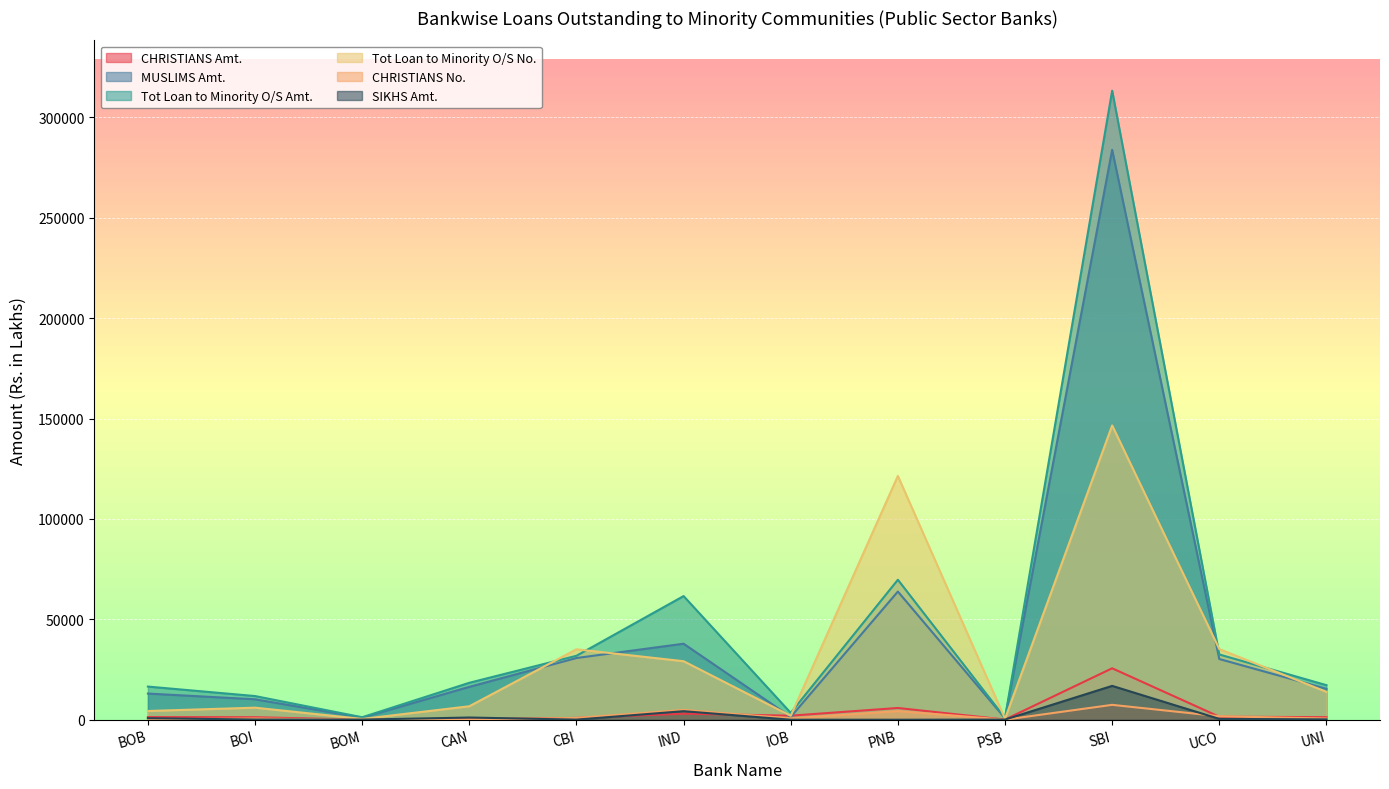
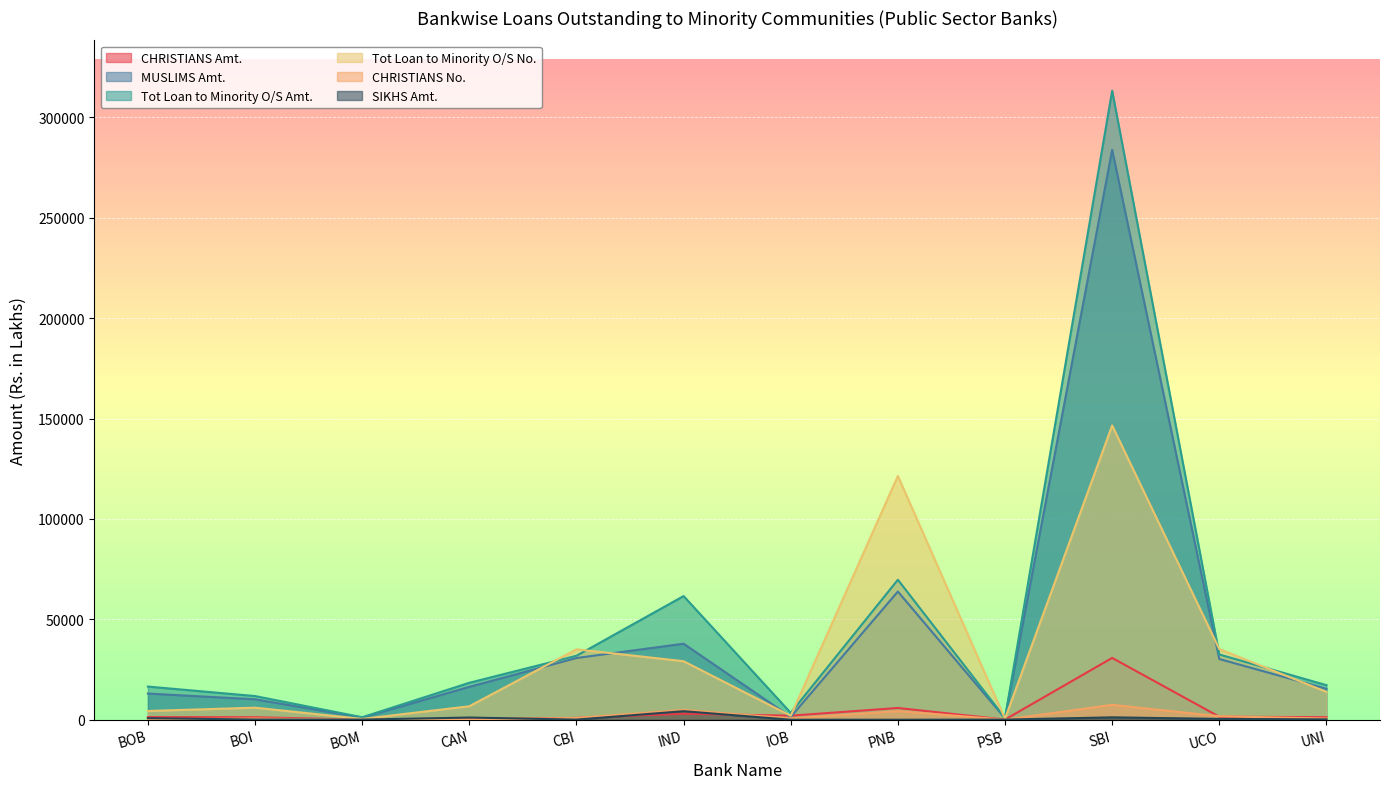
CHRISTIANS Amt., SBI: 26000 -> 31000
SIKHS Amt., SBI: 17000 -> 1000
